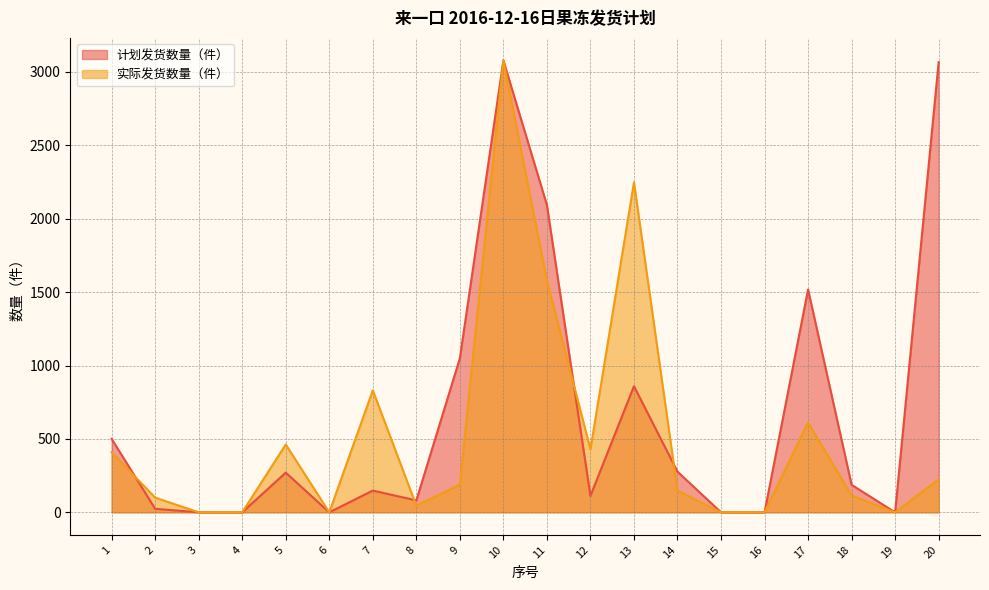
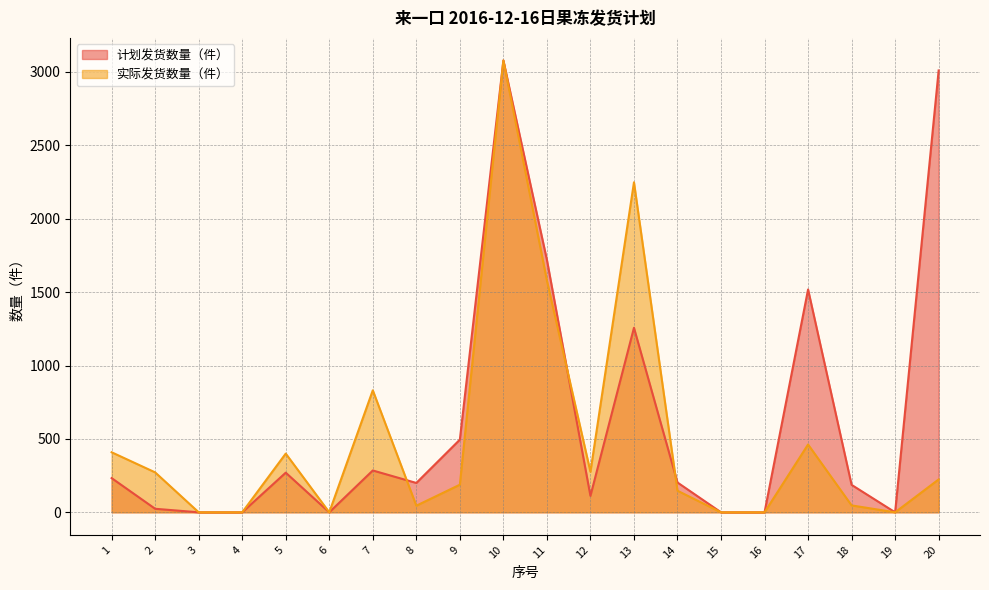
计划发货数量（件）, 1: 500 -> 230
实际发货数量（件）, 2: 100 -> 270
实际发货数量（件）, 5: 460 -> 400
计划发货数量（件）, 7: 150 -> 290
计划发货数量（件）, 8: 80 -> 200
计划发货数量（件）, 9: 1050 -> 500
计划发货数量（件）, 11: 2090 -> 1720
实际发货数量（件）, 12: 430 -> 280
计划发货数量（件）, 13: 860 -> 1260
计划发货数量（件）, 14: 280 -> 200
实际发货数量（件）, 17: 610 -> 460
实际发货数量（件）, 18: 120 -> 50
计划发货数量（件）, 20: 3070 -> 3010
